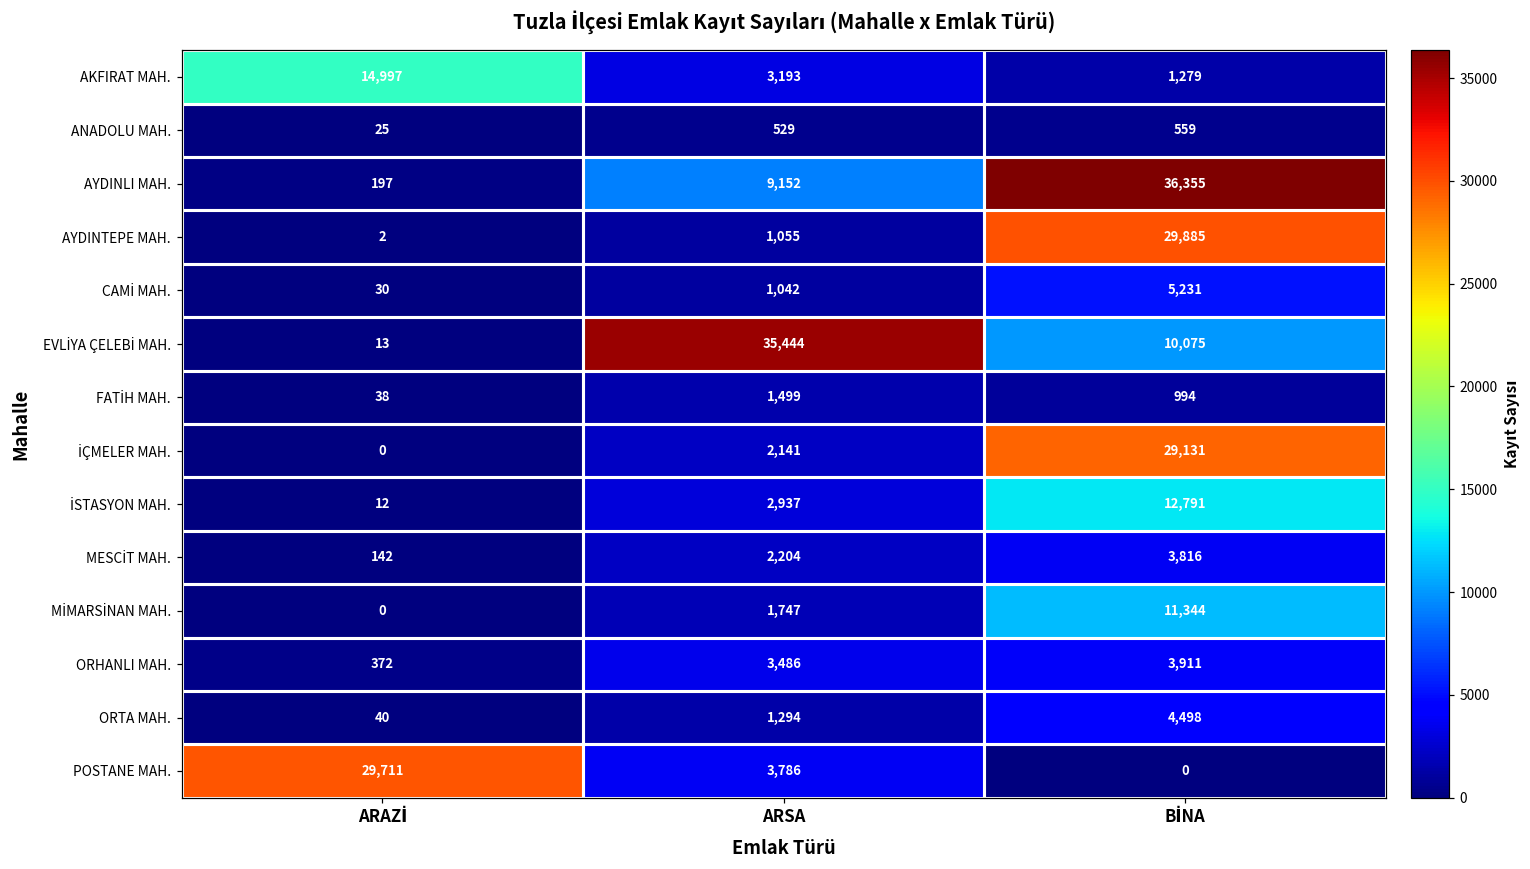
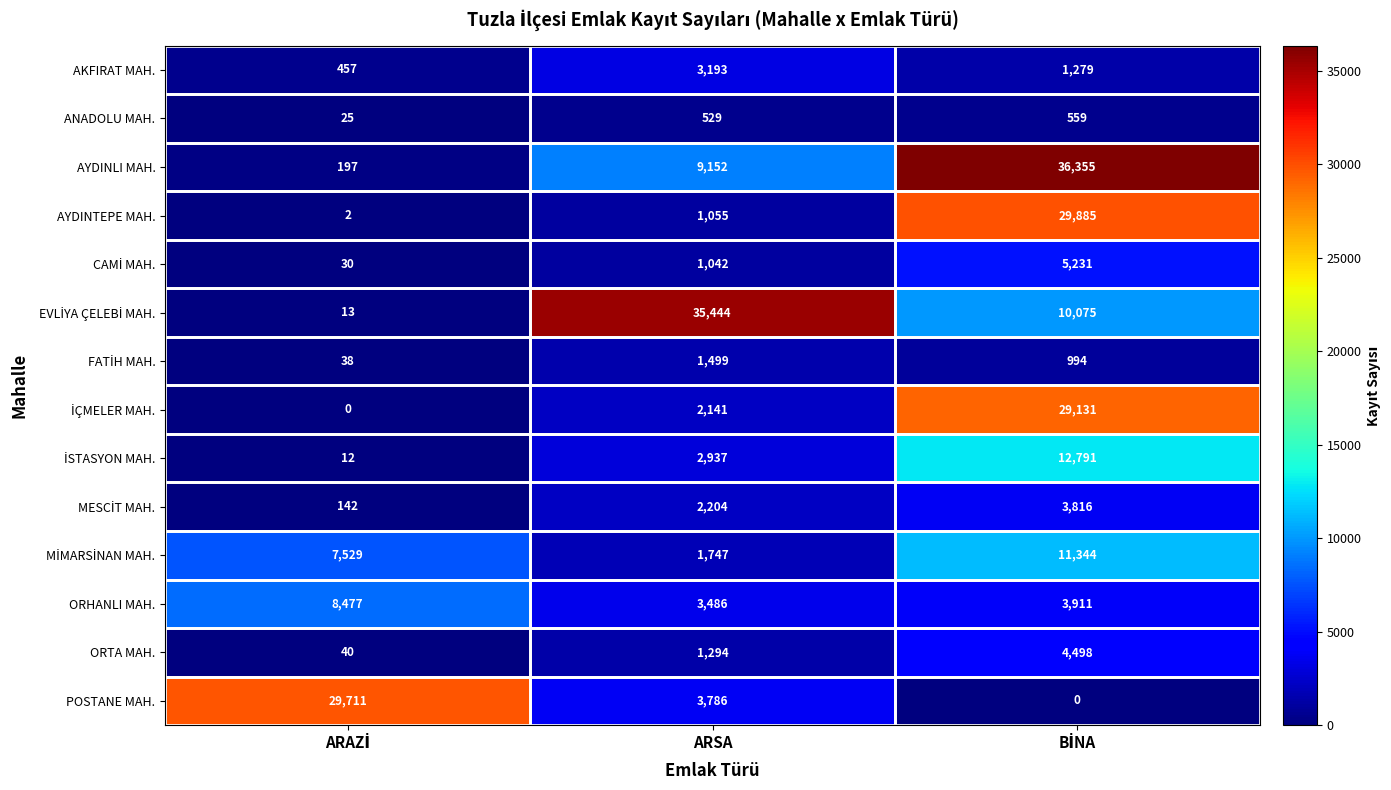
AKFIRAT MAH., ARAZİ: 14,997 -> 457
MİMARSİNAN MAH., ARAZİ: 0 -> 7,529
ORHANLI MAH., ARAZİ: 372 -> 8,477
